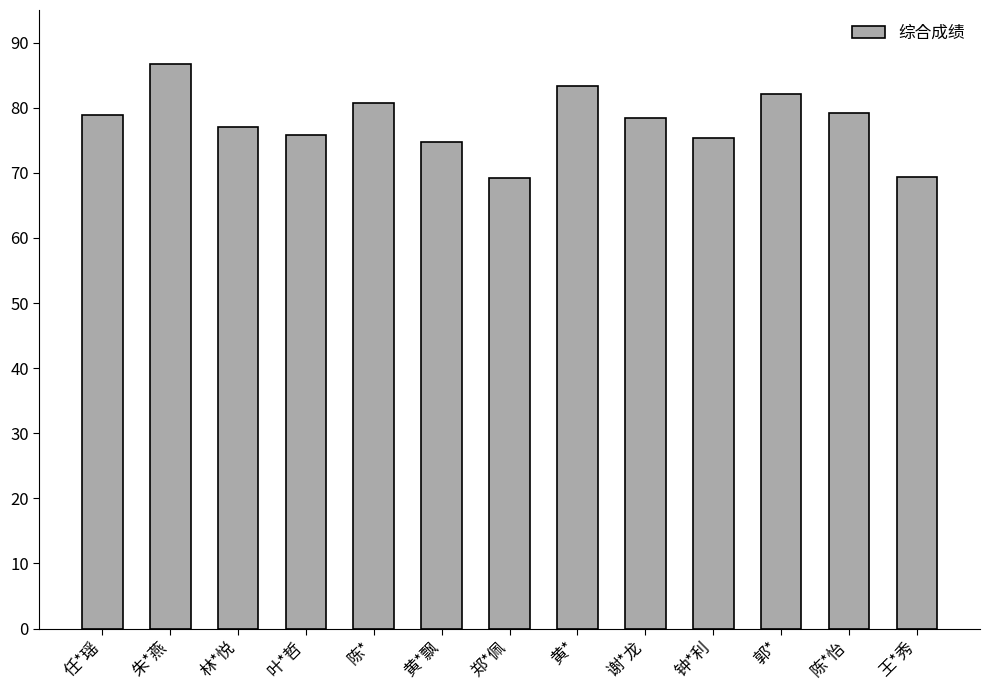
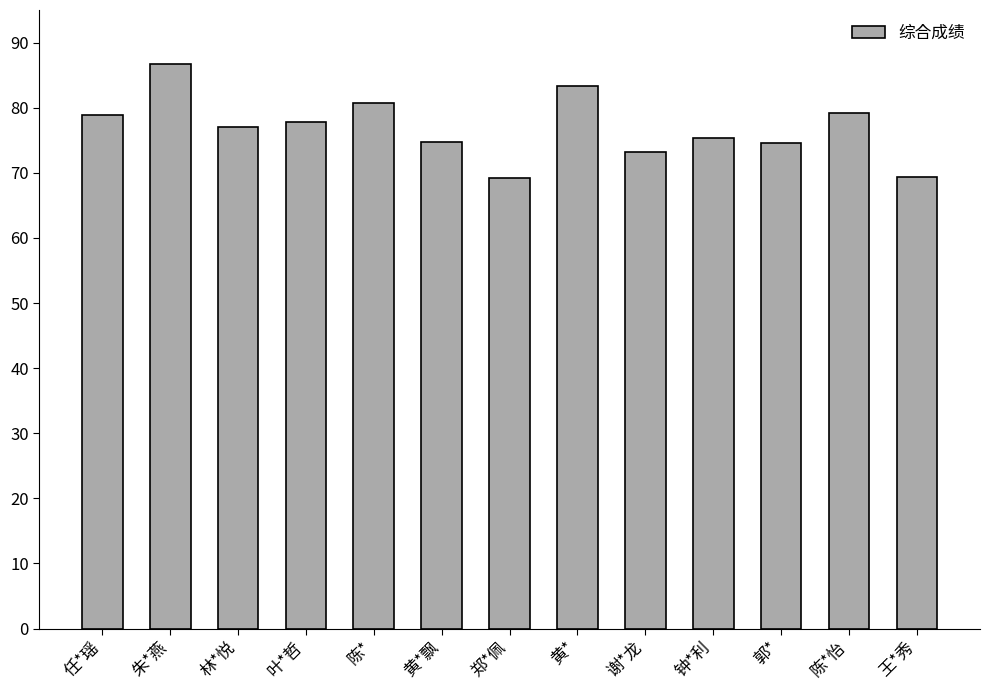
叶*哲: 76 -> 78
谢*龙: 78 -> 73
郭*: 82 -> 75
